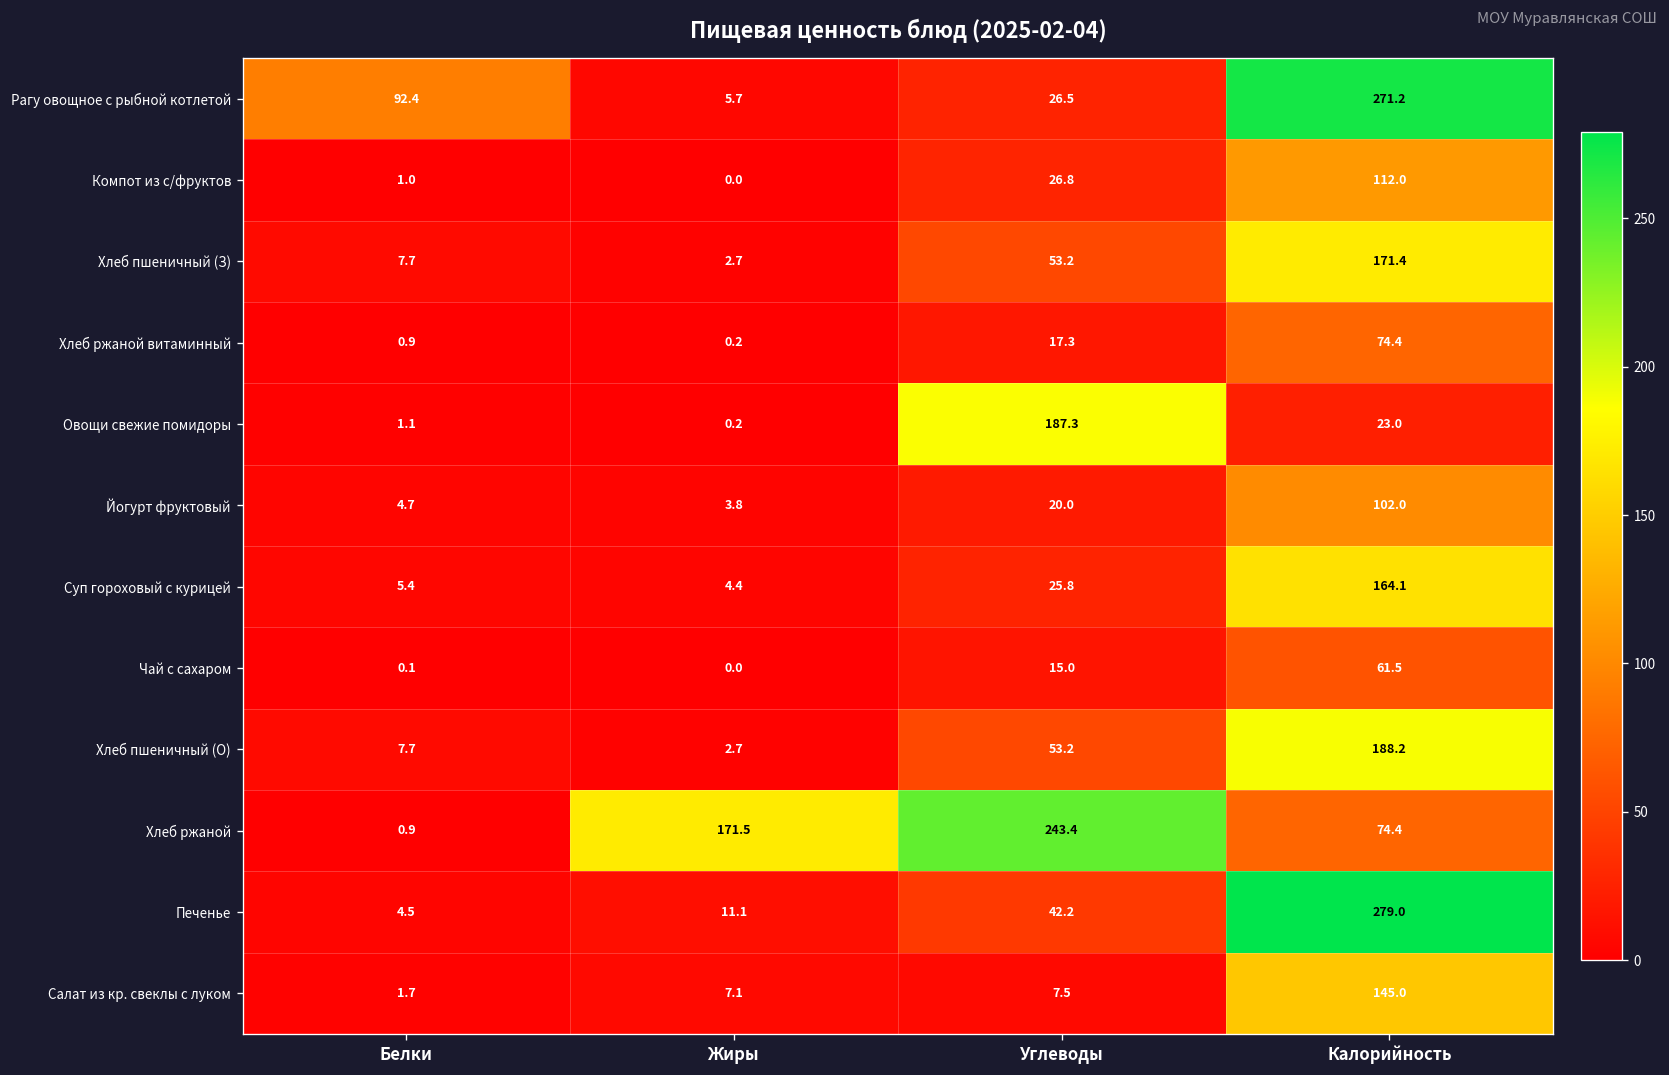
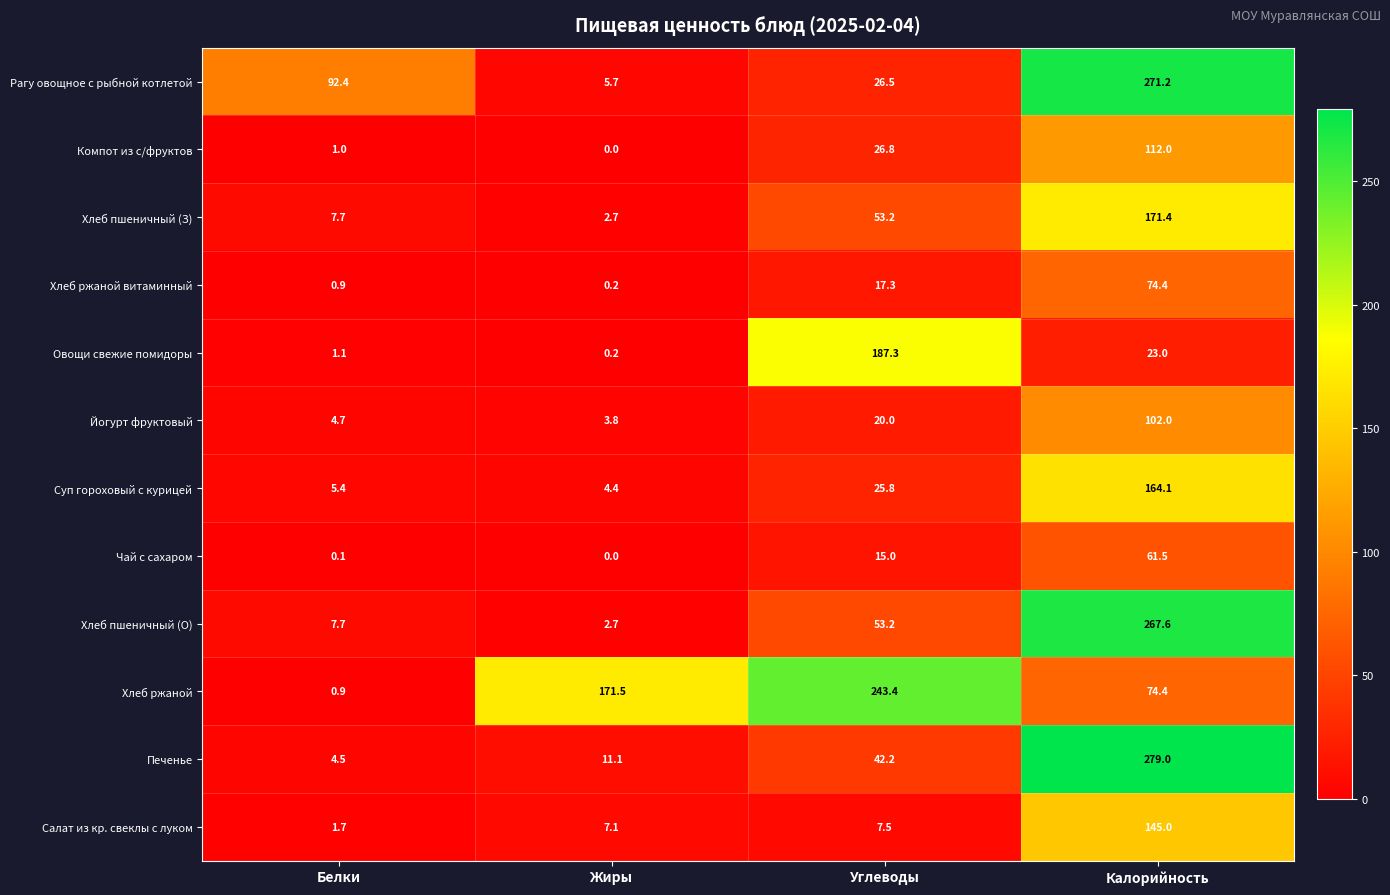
Хлеб пшеничный (О), Калорийность: 188.2 -> 267.6
